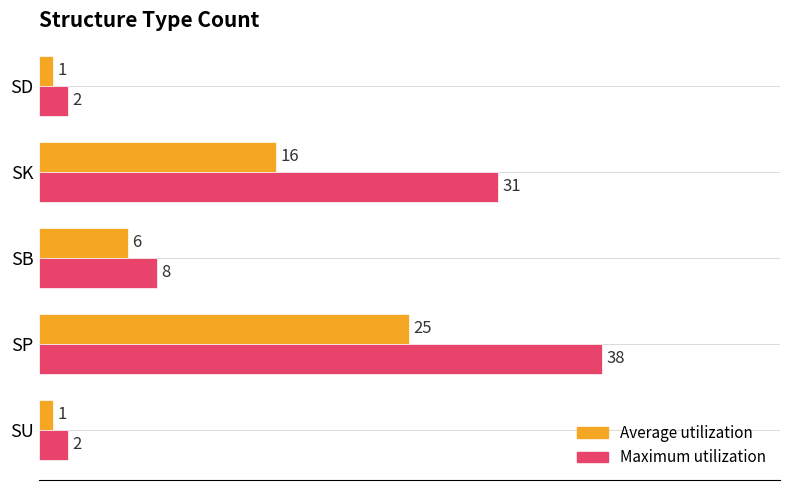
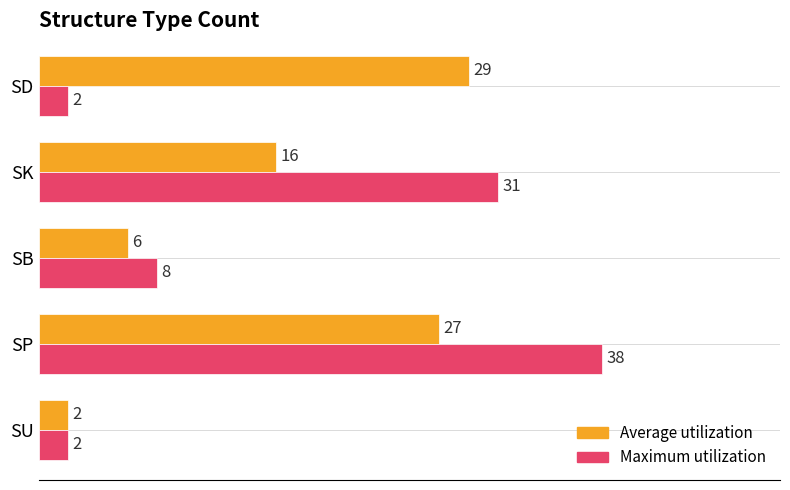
Average utilization, SD: 1 -> 29
Average utilization, SP: 25 -> 27
Average utilization, SU: 1 -> 2
